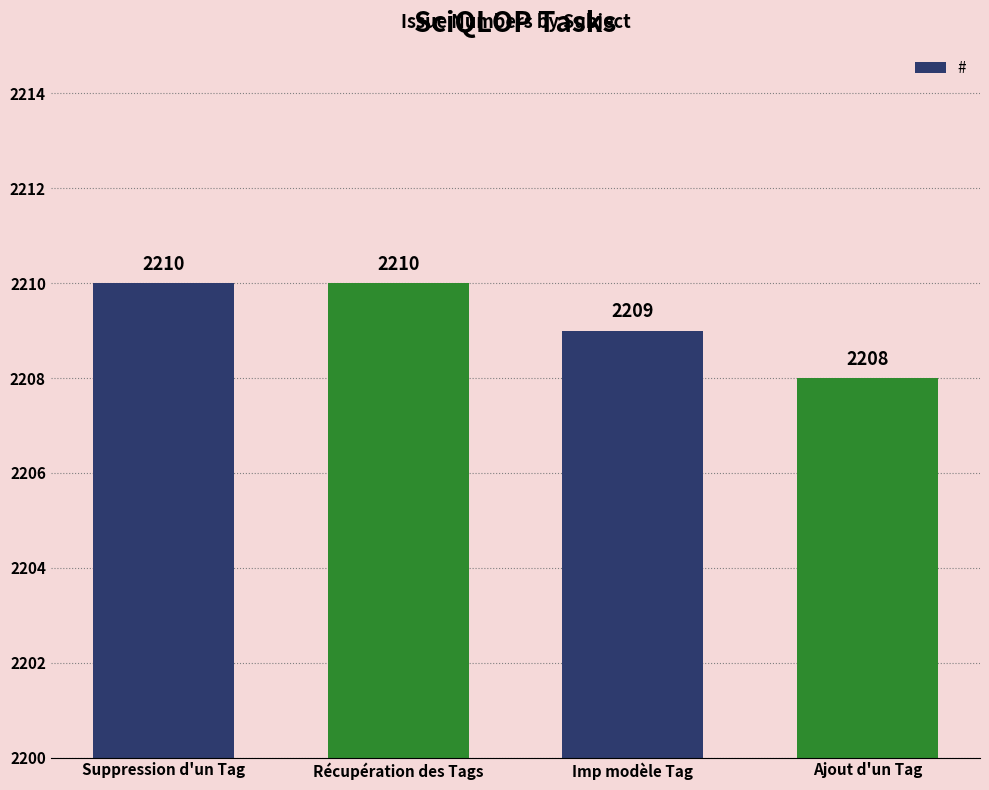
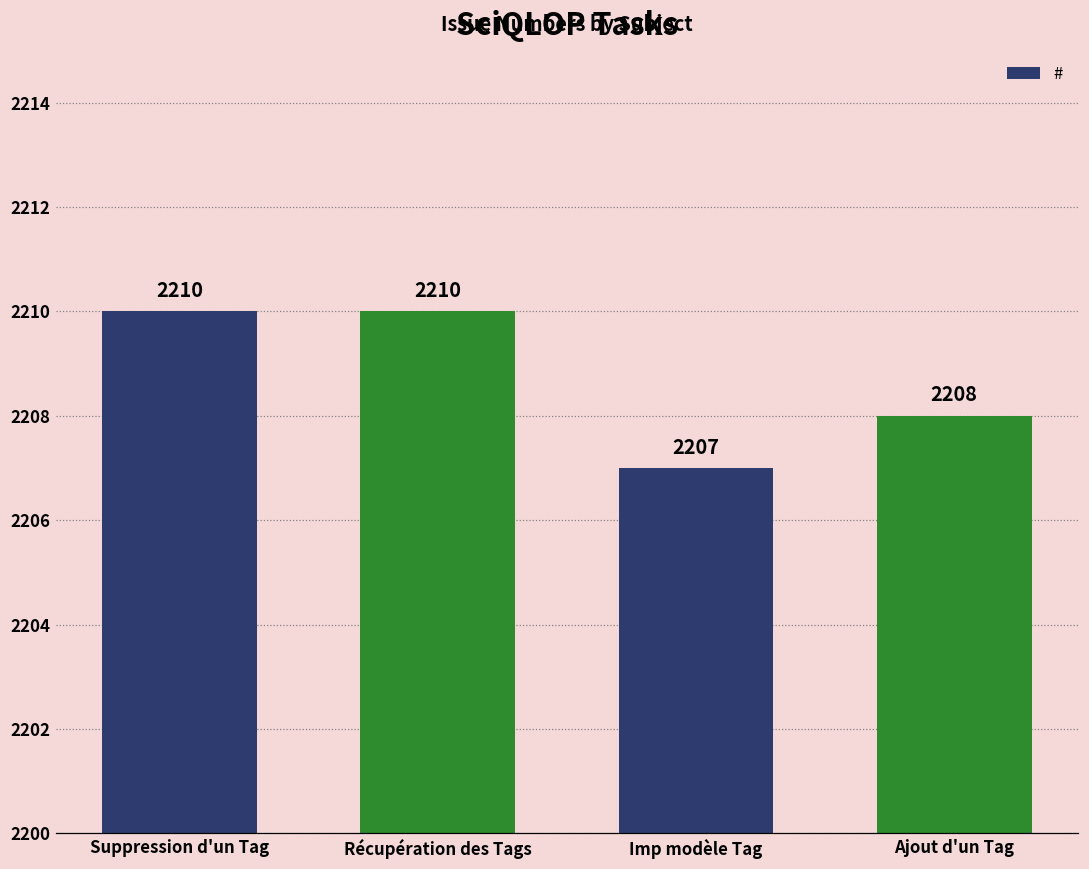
Imp modèle Tag: 2209 -> 2207
